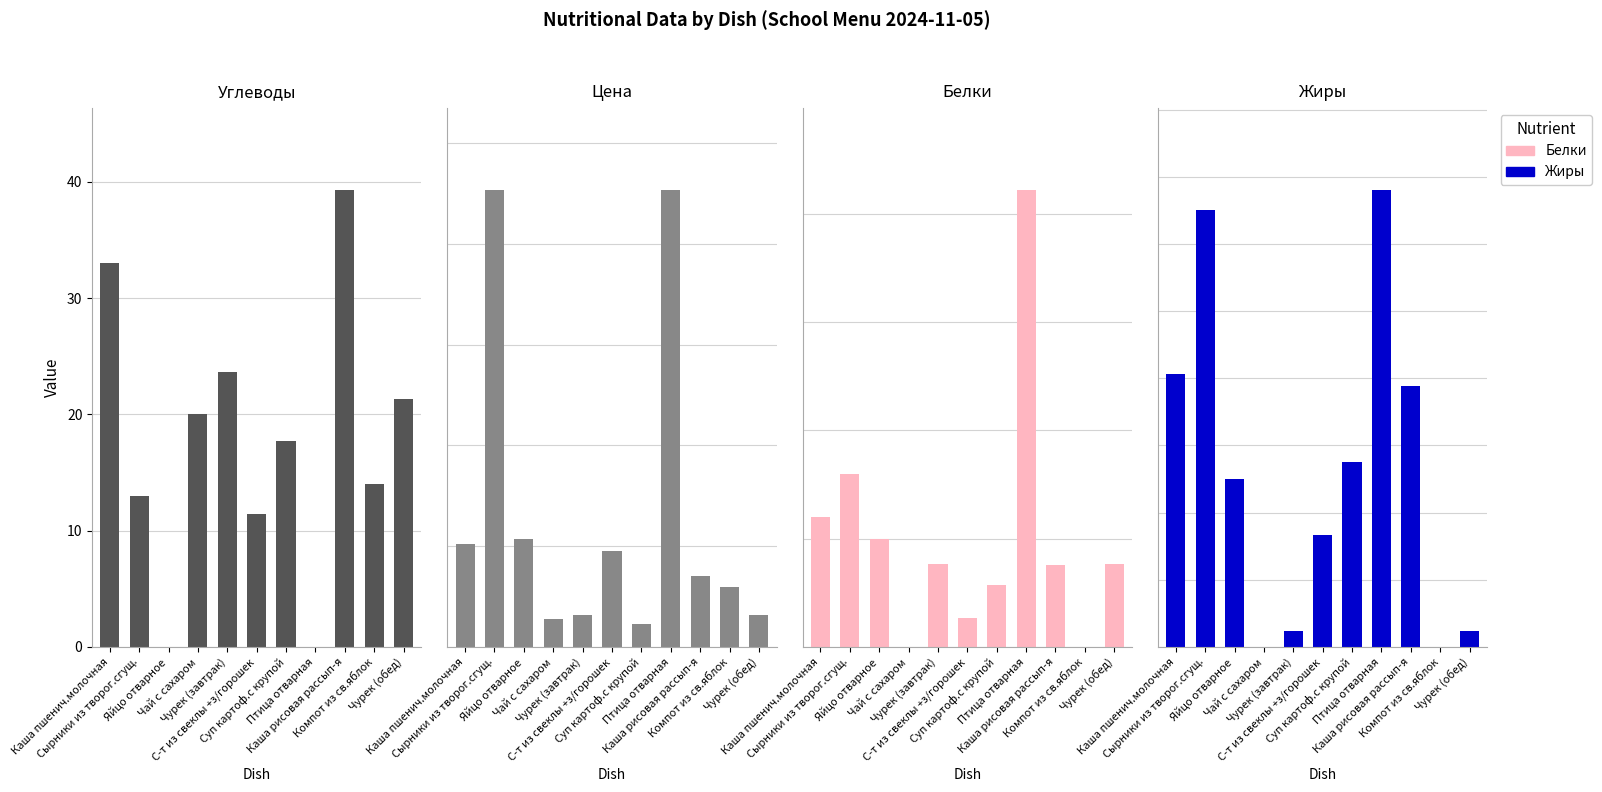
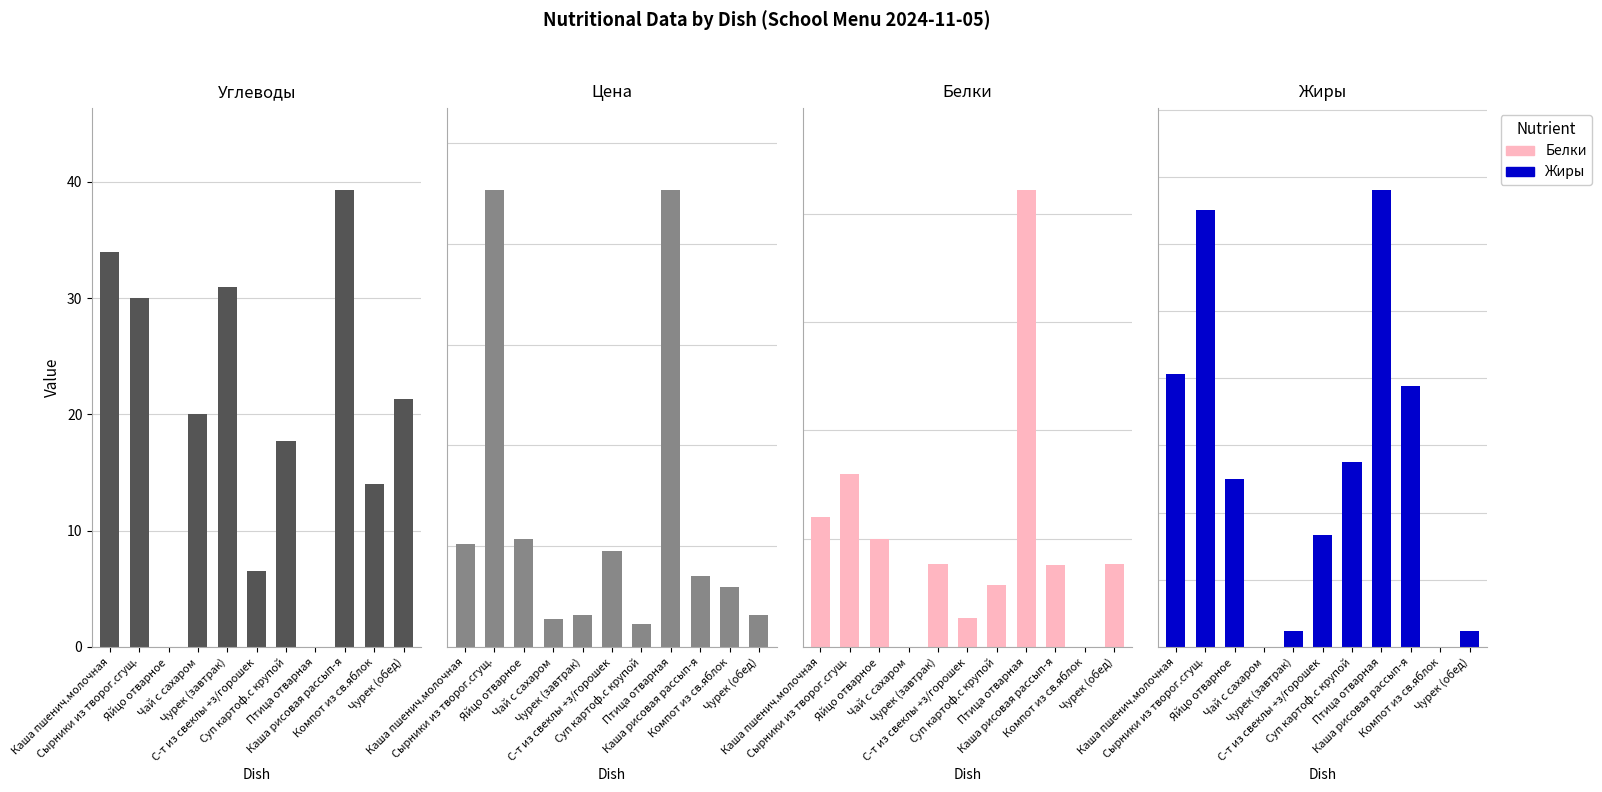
Углеводы, Каша пшенич.молочная: 33 -> 34
Углеводы, Сырники из творог.сгущ.: 13 -> 30
Углеводы, Чурек (завтрак): 23.7 -> 30.9
Углеводы, С-т из свеклы +з/горошек: 11.5 -> 6.5
